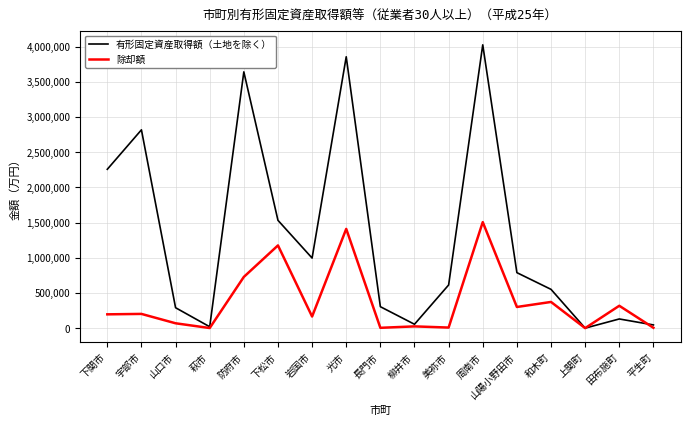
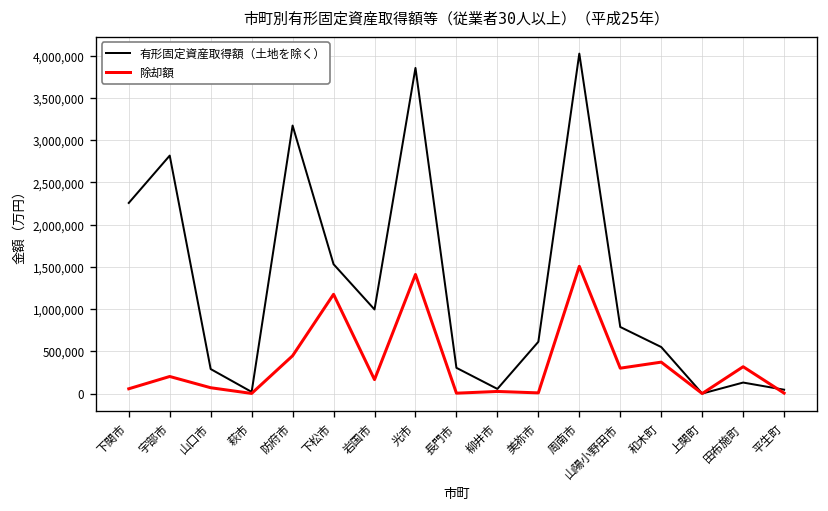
除却額, 下関市: 200,000 -> 100,000
有形固定資産取得額（土地を除く）, 防府市: 3,600,000 -> 3,200,000
除却額, 防府市: 700,000 -> 400,000
